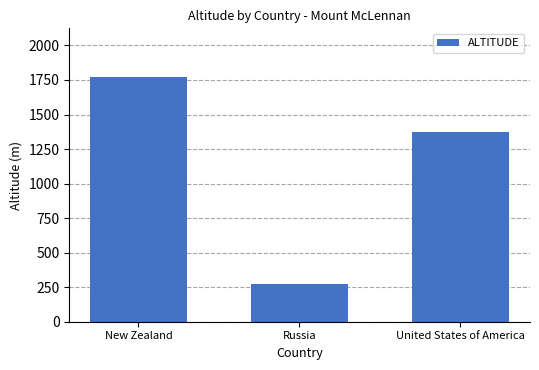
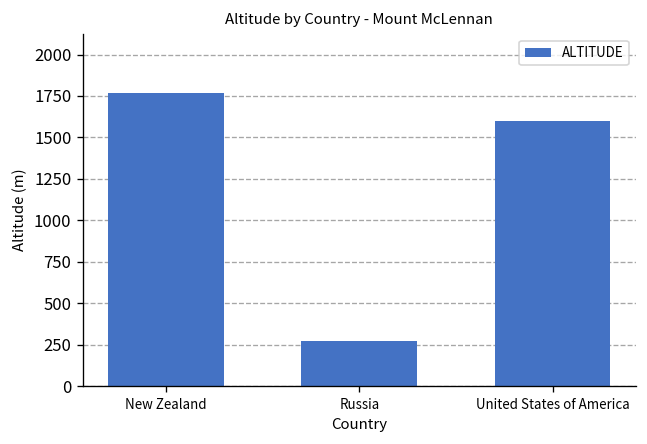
United States of America: 1380 -> 1600
